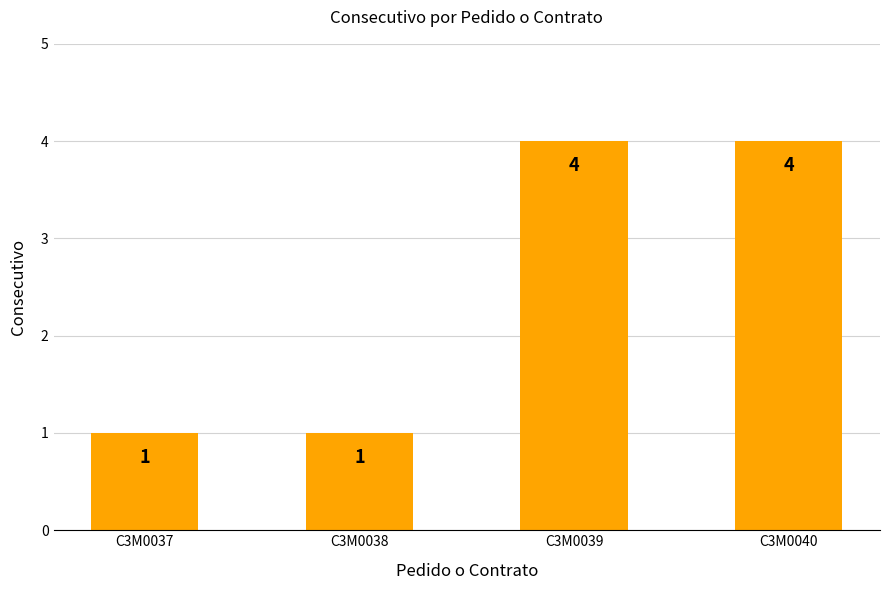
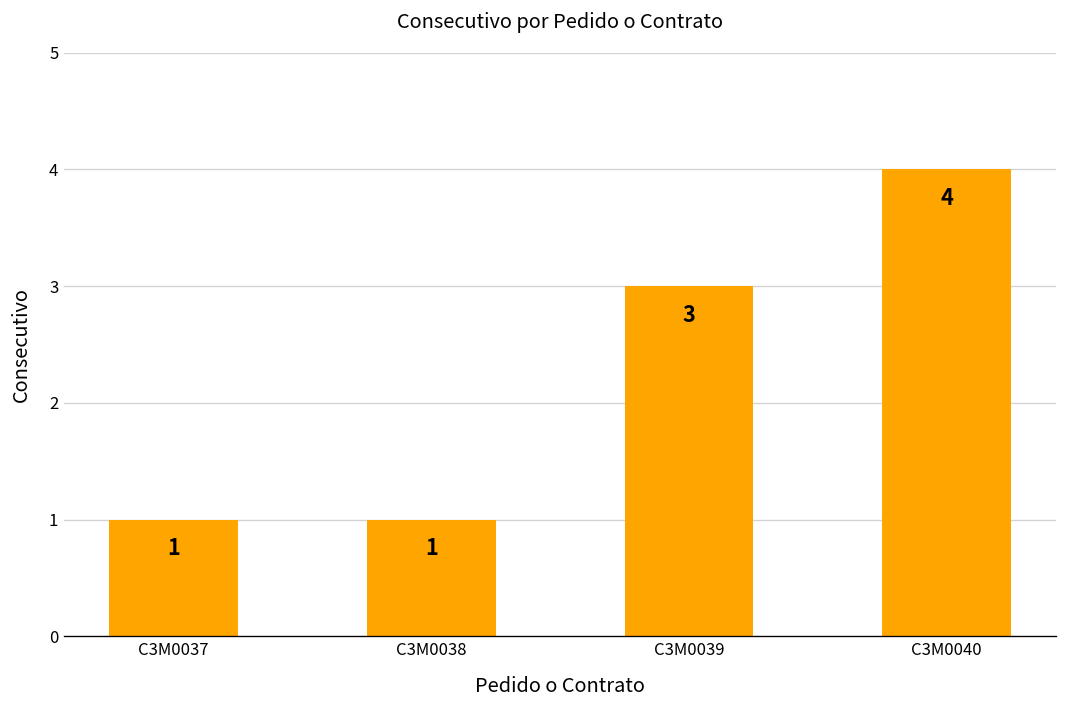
C3M0039: 4 -> 3
